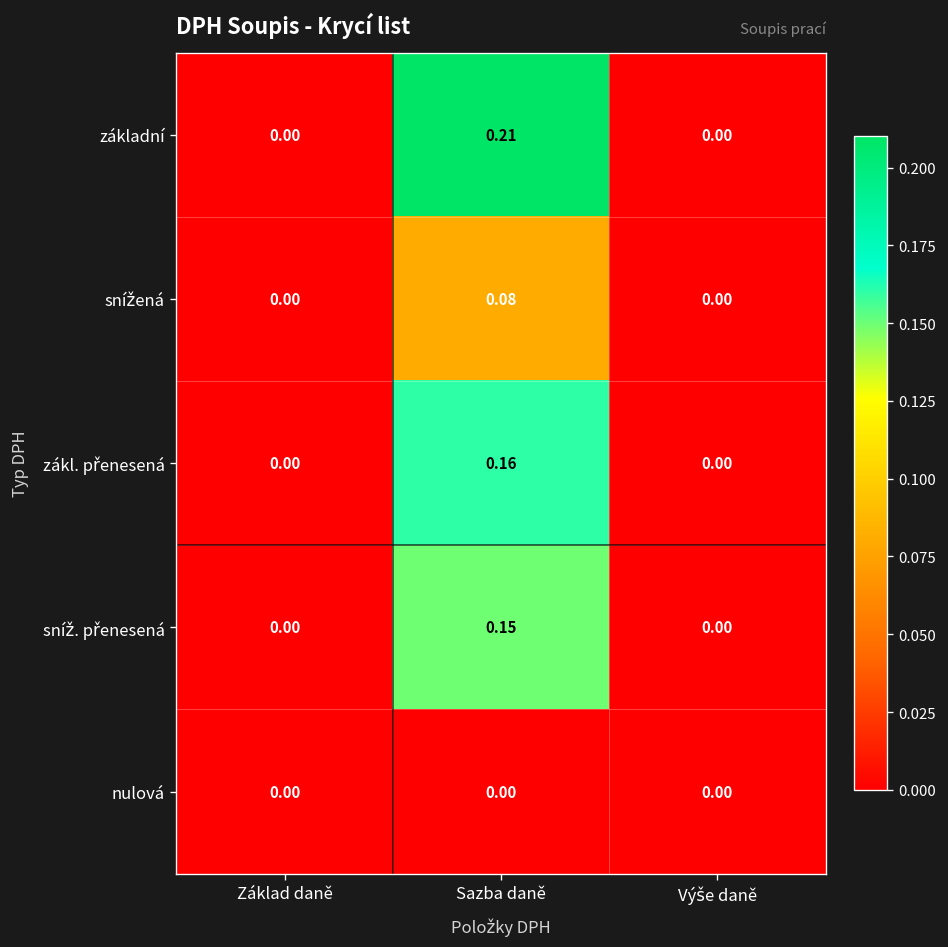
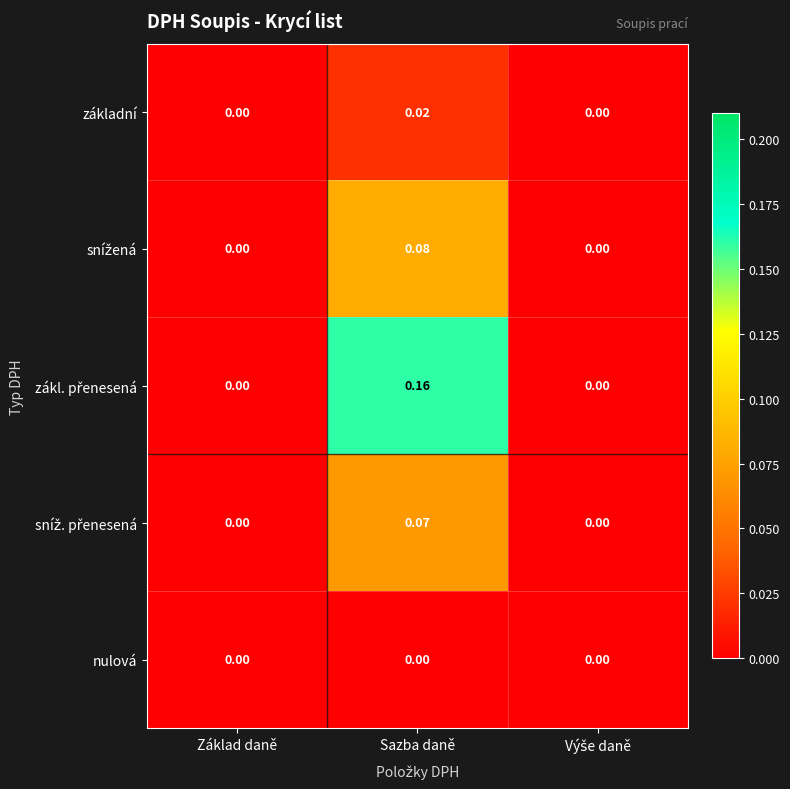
základní, Sazba daně: 0.21 -> 0.02
sníž. přenesená, Sazba daně: 0.15 -> 0.07
